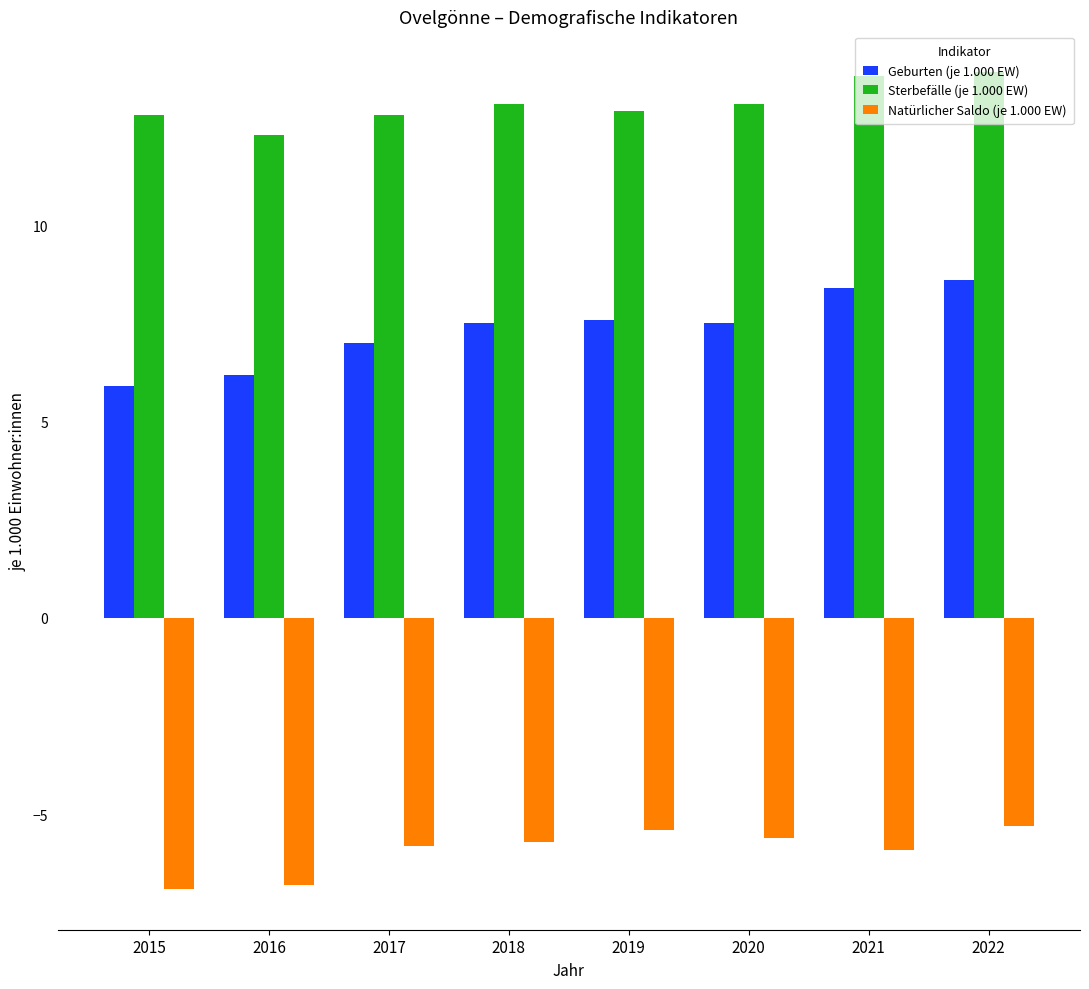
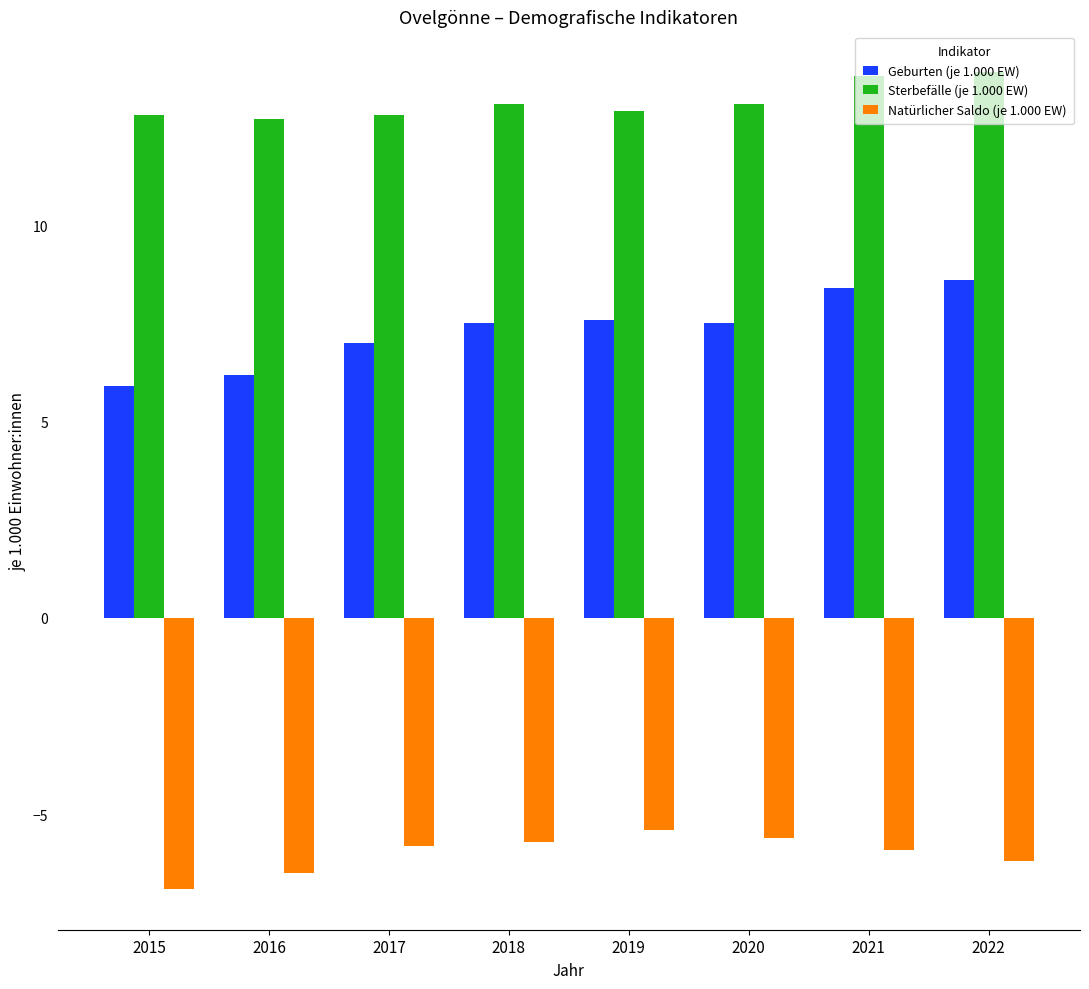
Sterbefälle (je 1.000 EW), 2016: 12.3 -> 12.7
Natürlicher Saldo (je 1.000 EW), 2016: -6.8 -> -6.5
Natürlicher Saldo (je 1.000 EW), 2022: -5.3 -> -6.2
